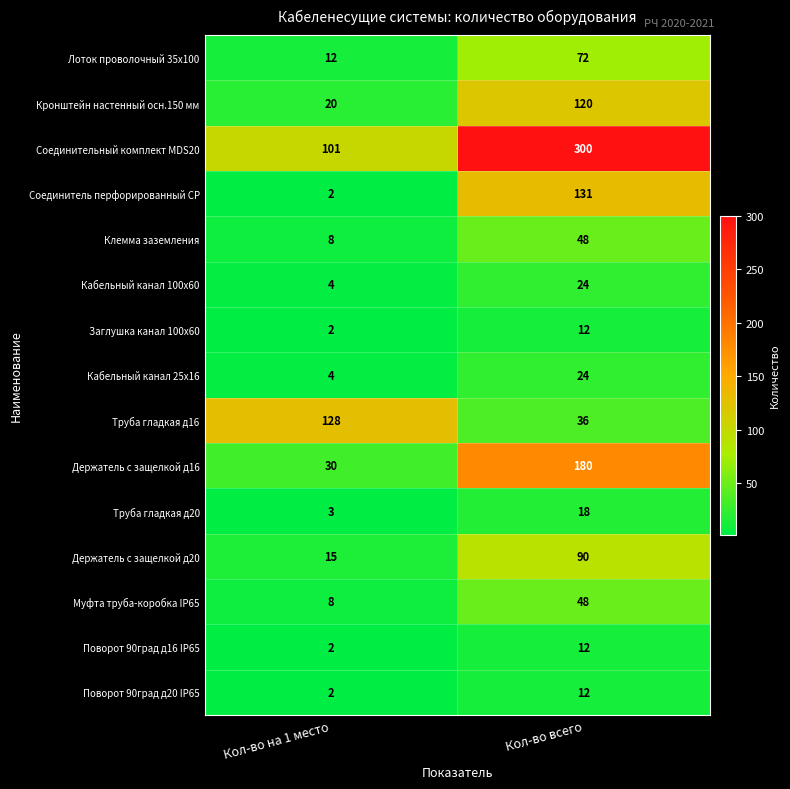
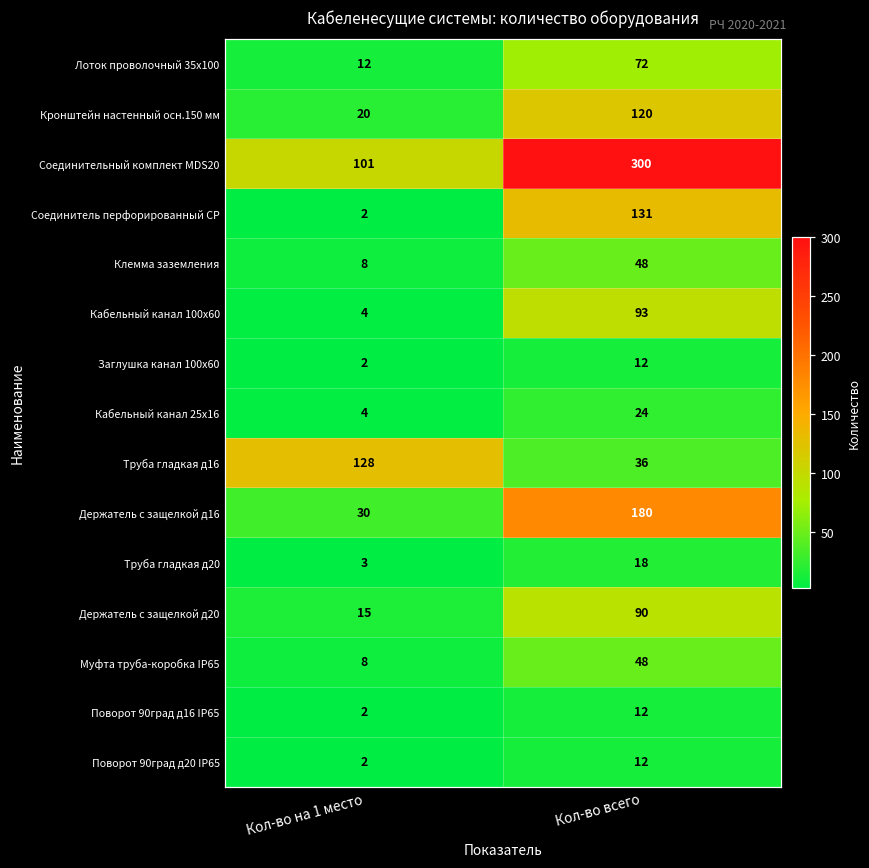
Кабельный канал 100x60, Кол-во всего: 24 -> 93
